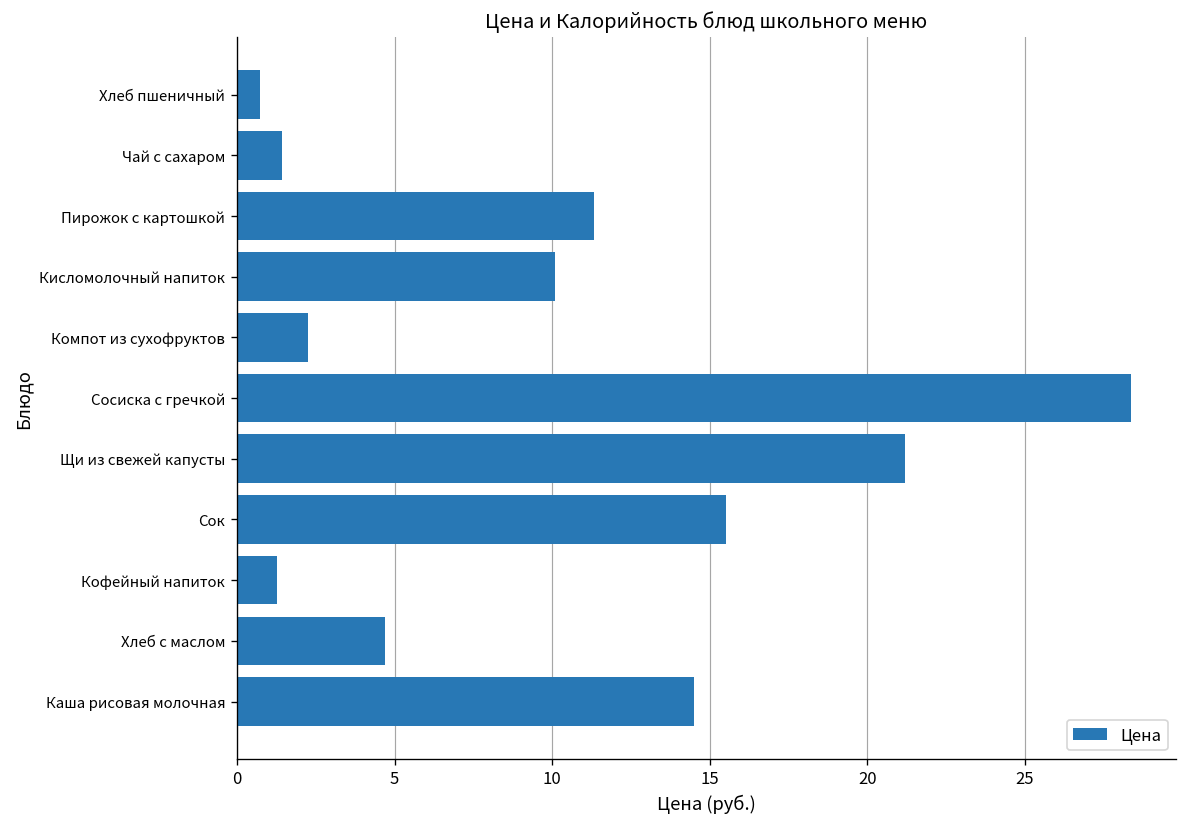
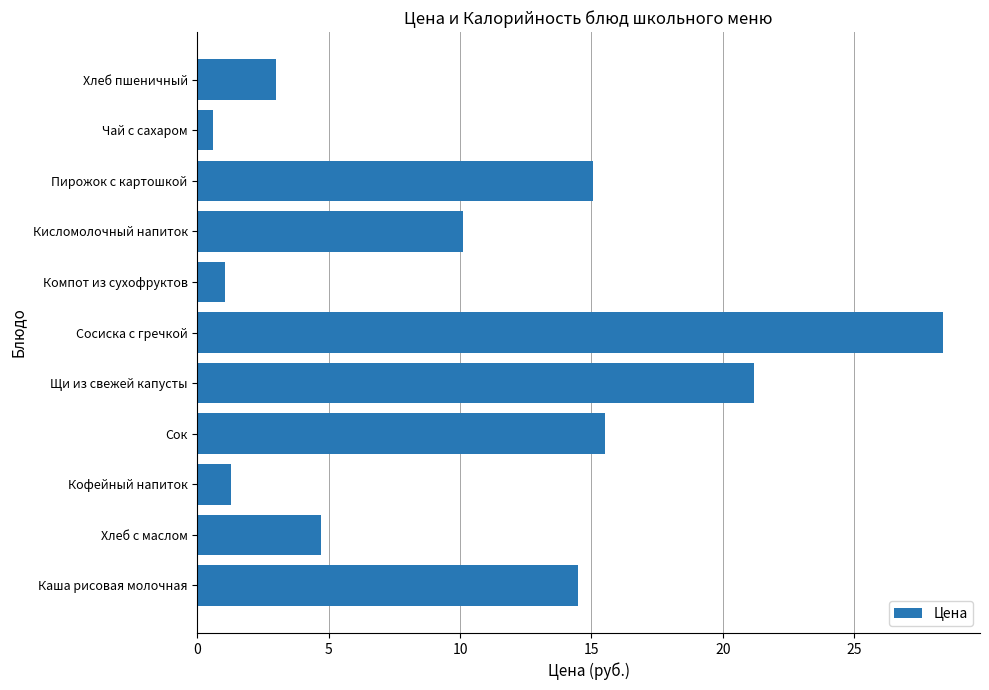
Хлеб пшеничный: 0.7 -> 3.0
Чай с сахаром: 1.4 -> 0.6
Пирожок с картошкой: 11.3 -> 15.1
Компот из сухофруктов: 2.3 -> 1.1
